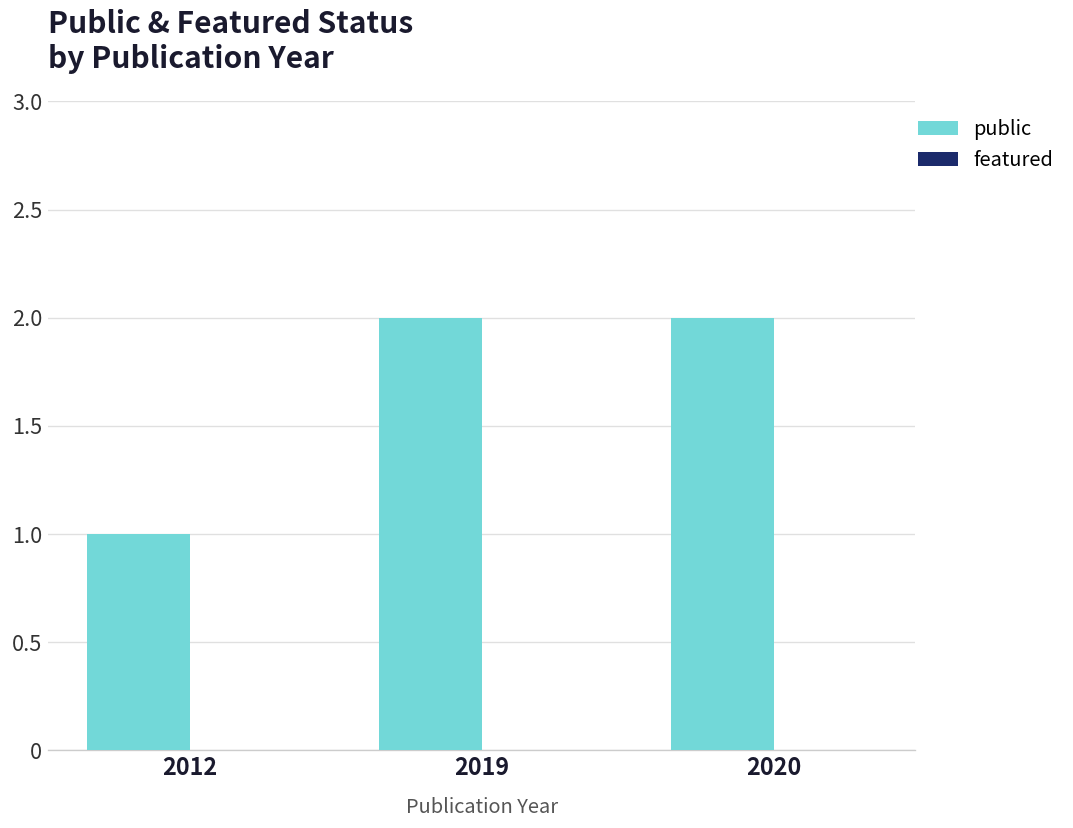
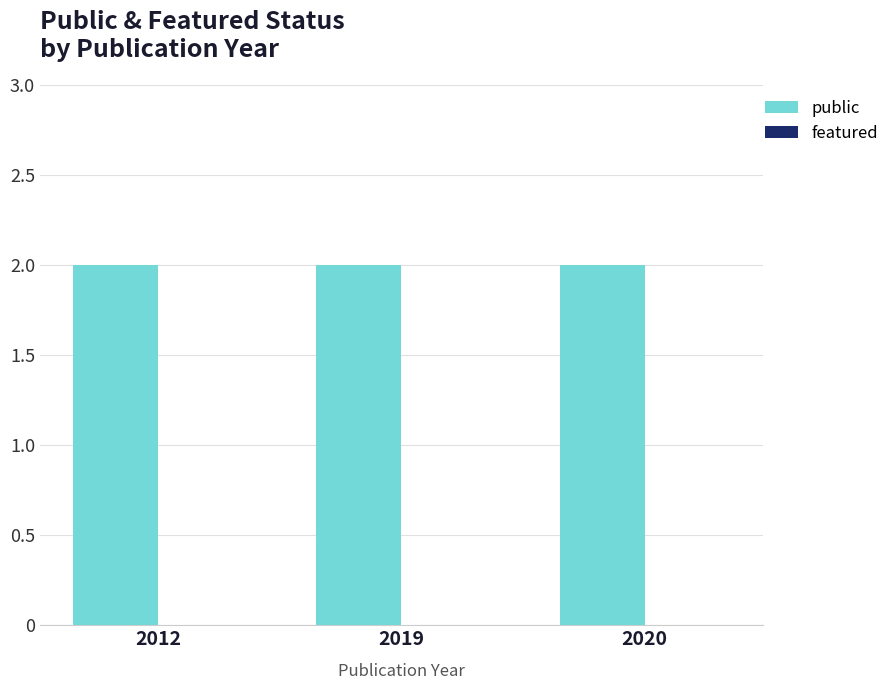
public, 2012: 1 -> 2
